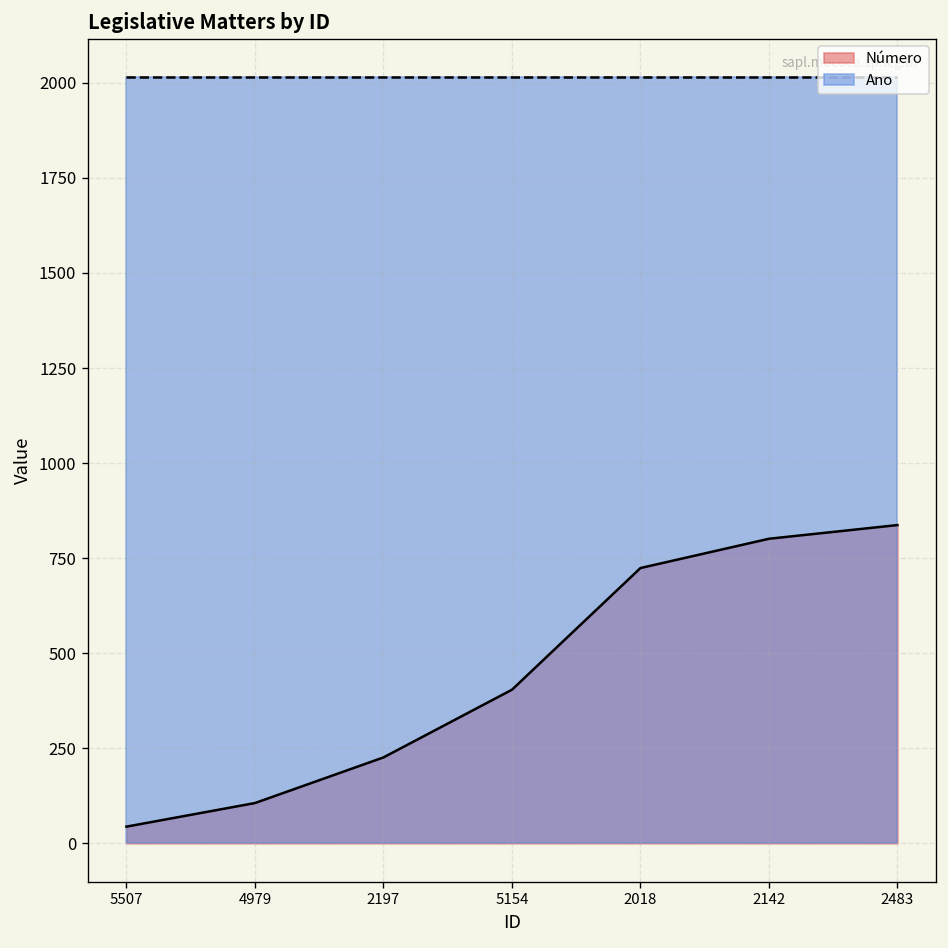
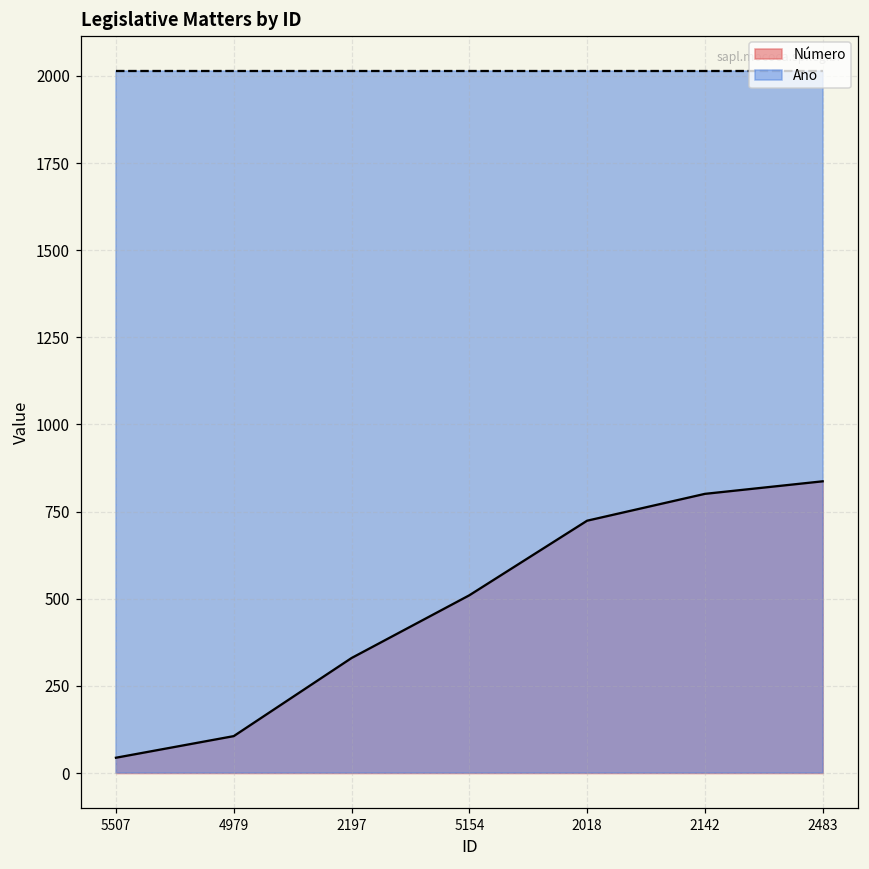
Número, 2197: 230 -> 330
Número, 5154: 400 -> 510
